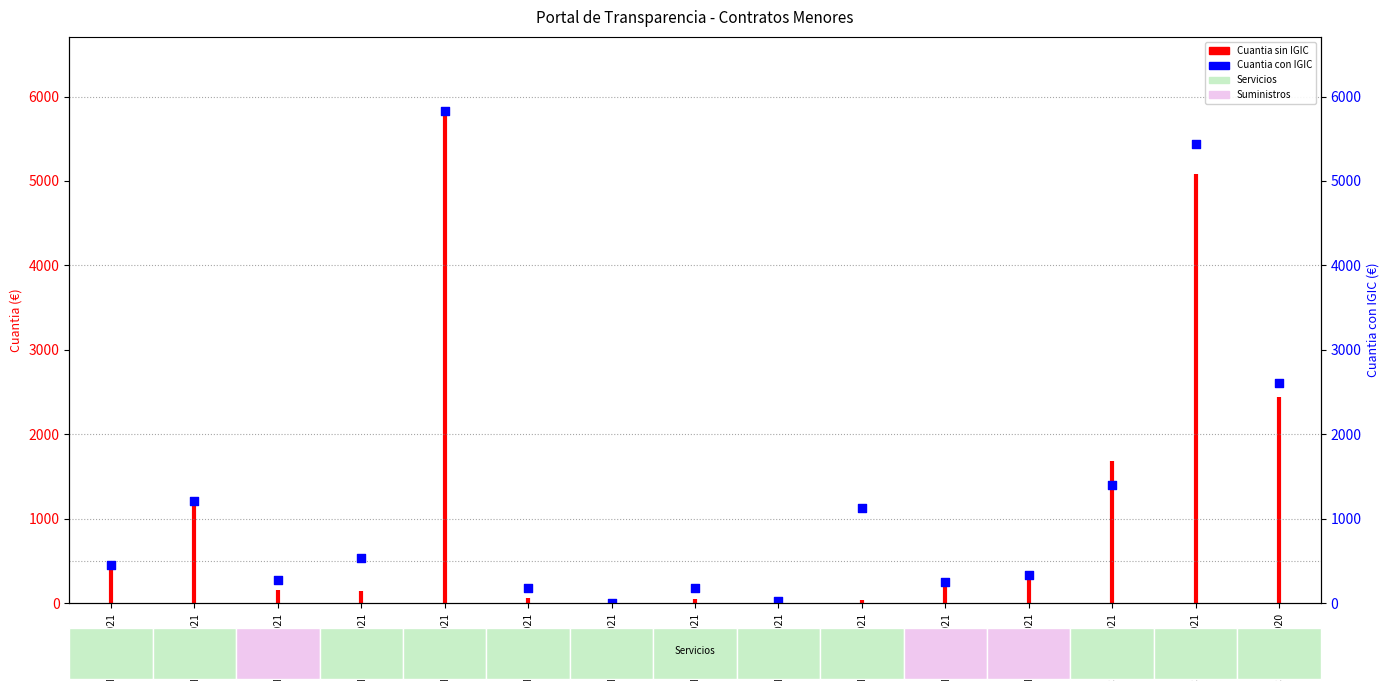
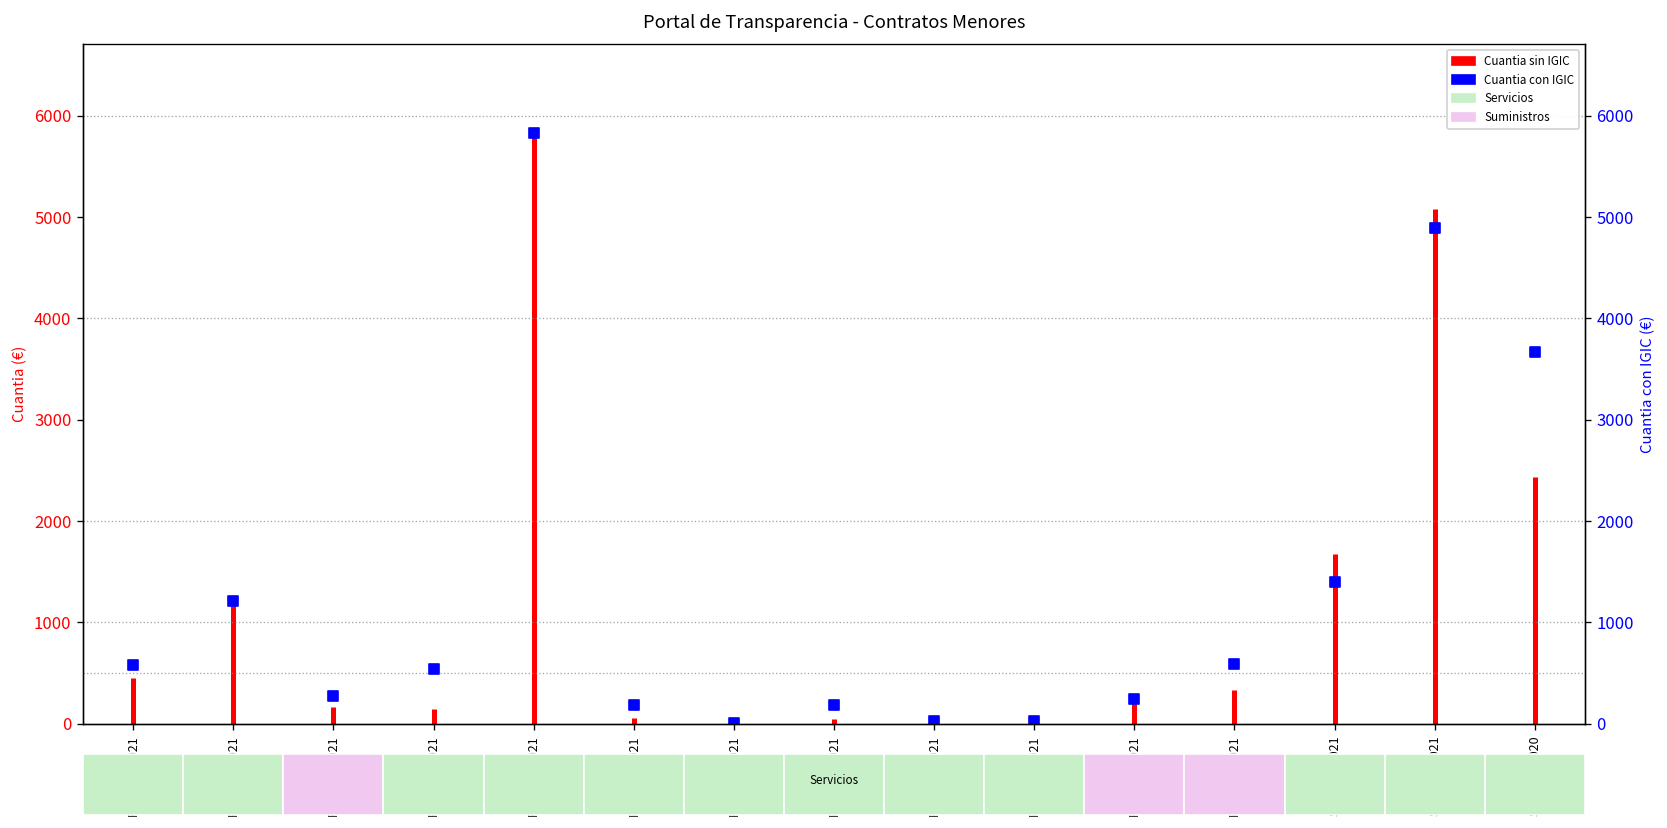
FD-0003/2021: 500 -> 600
FD-0497/2021: 1100 -> 0
FD-2386/2021: 300 -> 600
SC-0360/2021: 5400 -> 4900
SC-1066/2020: 2600 -> 3700
